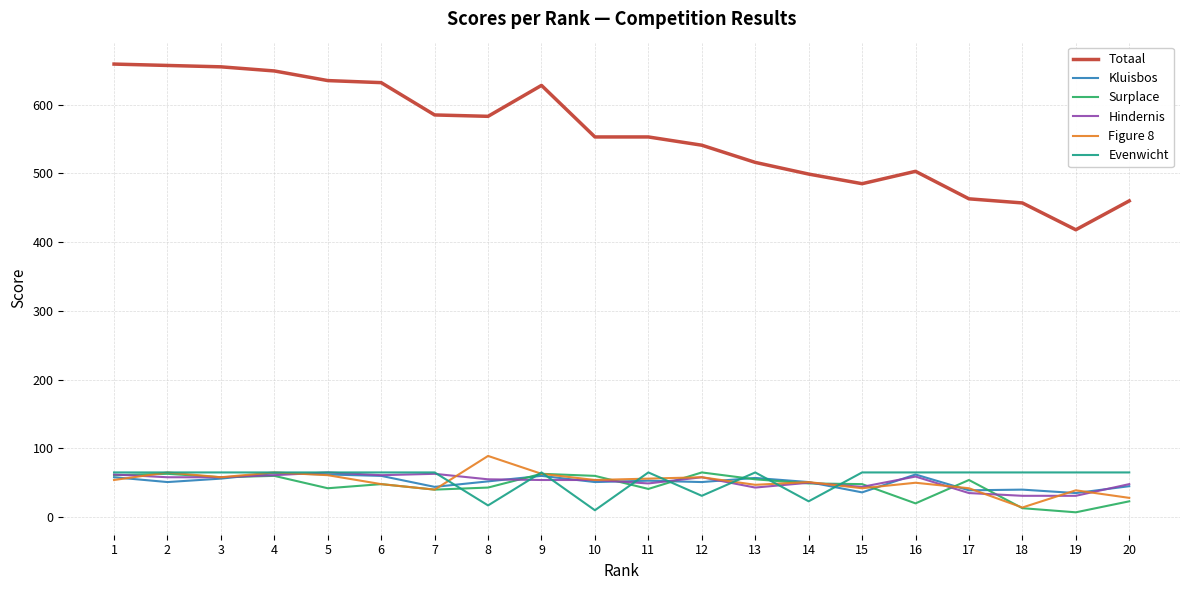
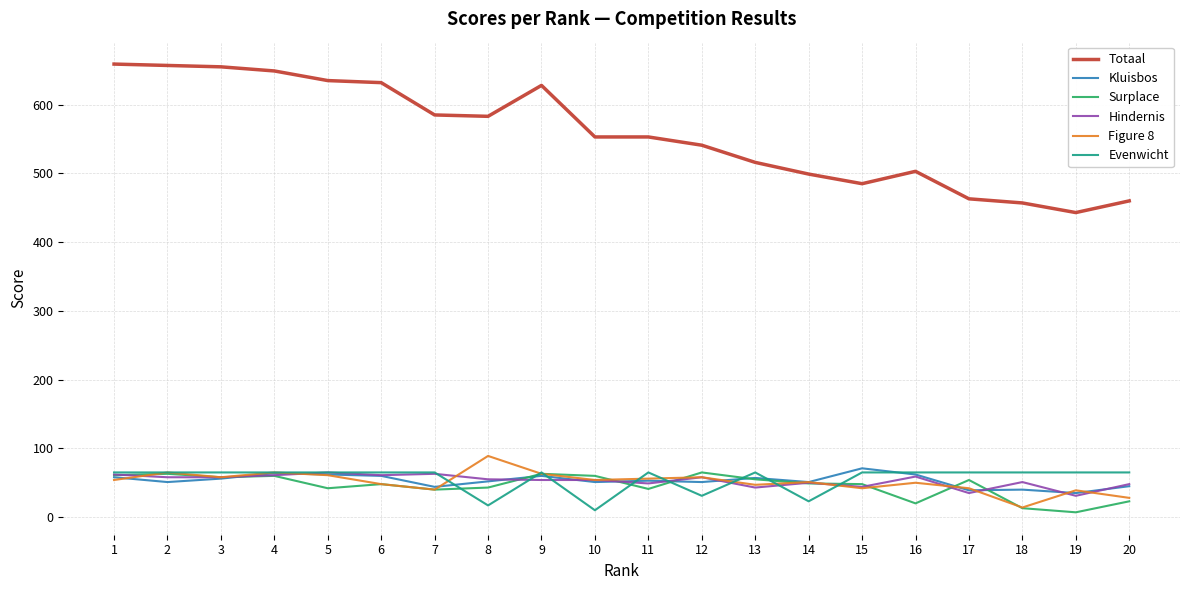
Kluisbos, 15: 40 -> 70
Hindernis, 18: 30 -> 50
Totaal, 19: 420 -> 440
